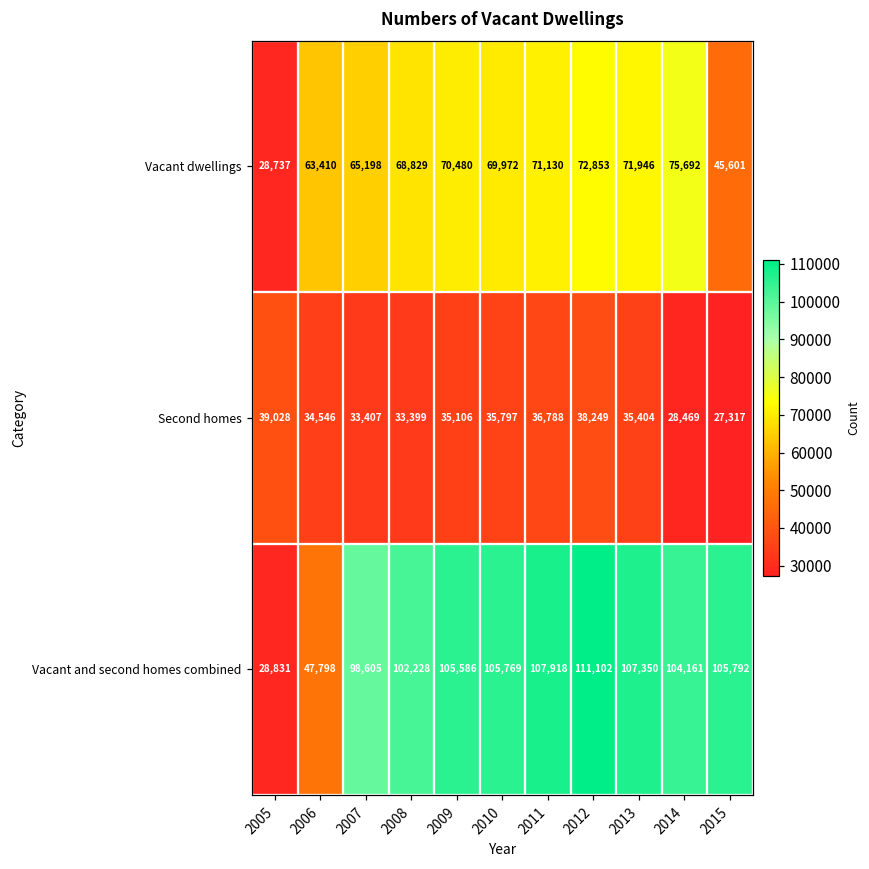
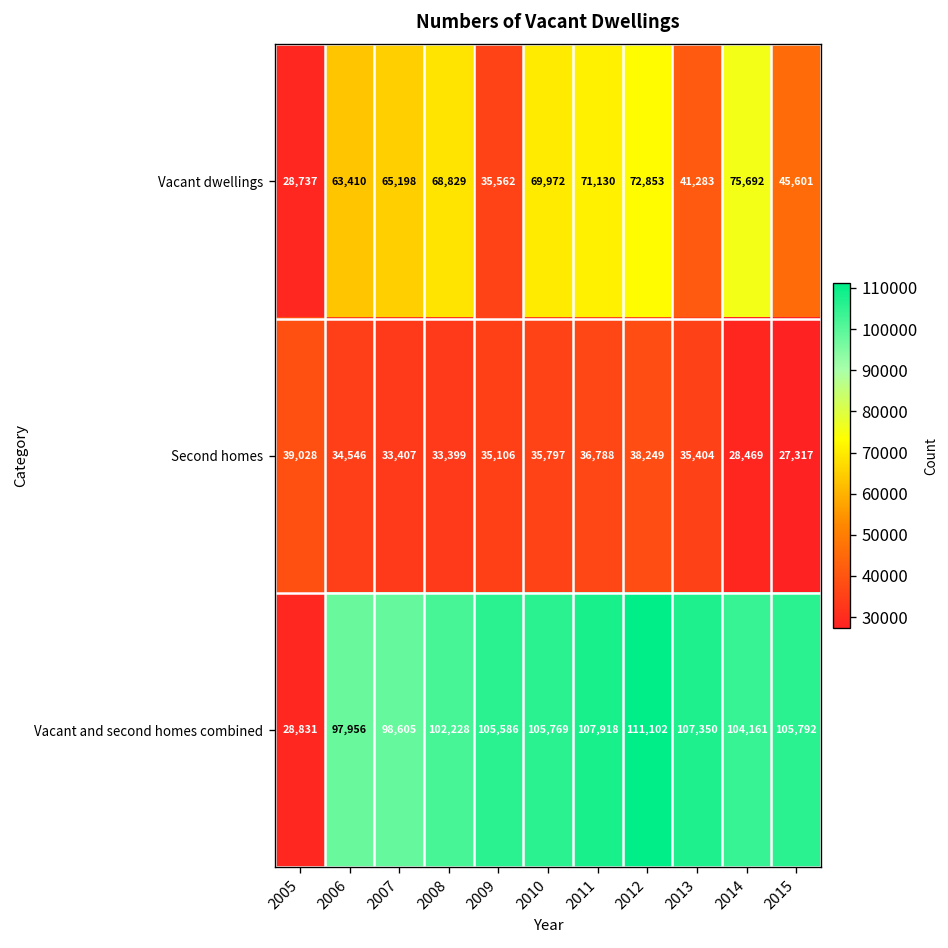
Vacant dwellings, 2009: 70,480 -> 35,562
Vacant dwellings, 2013: 71,946 -> 41,283
Vacant and second homes combined, 2006: 47,798 -> 97,956
